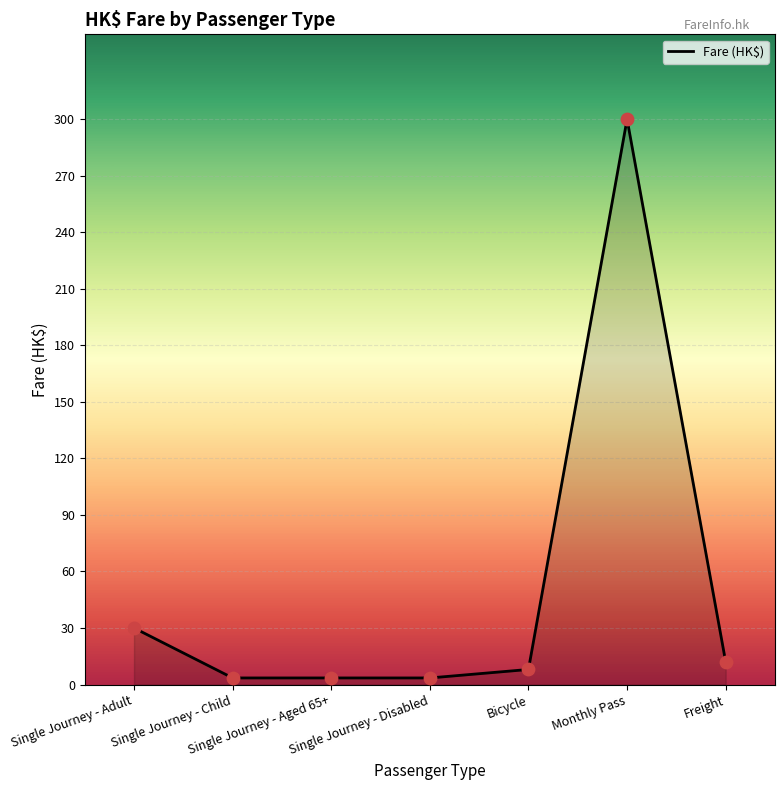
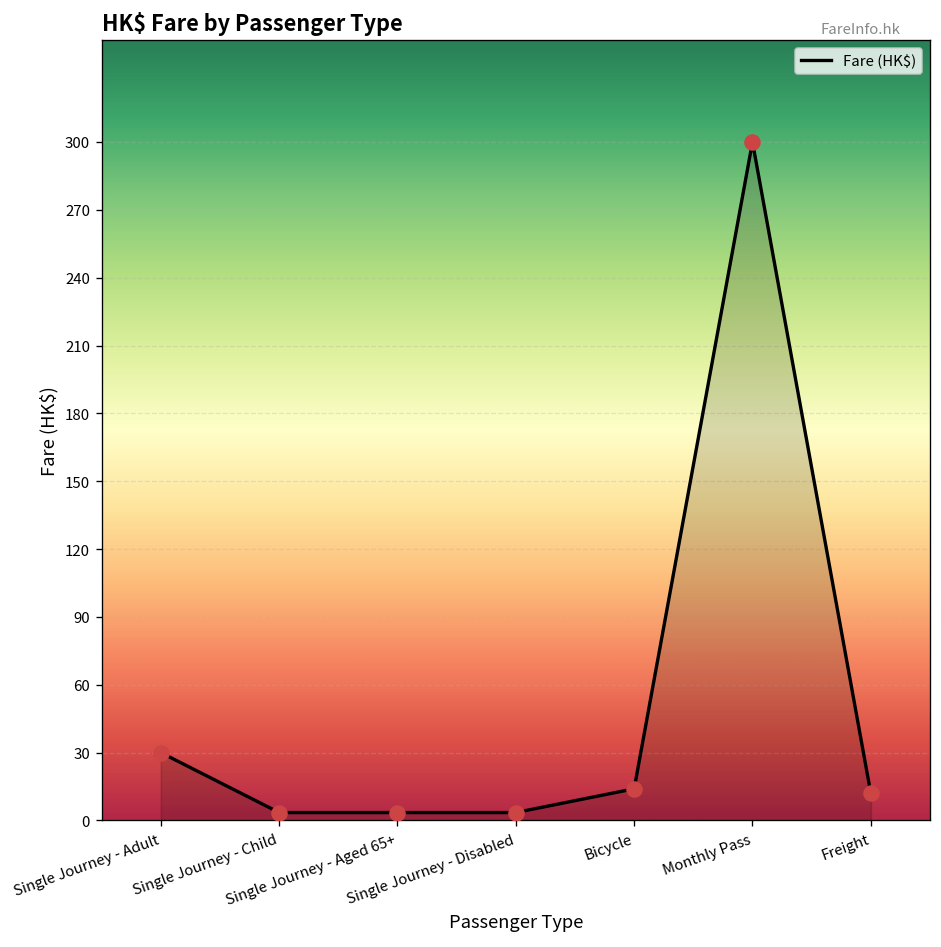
Bicycle: 8 -> 14
